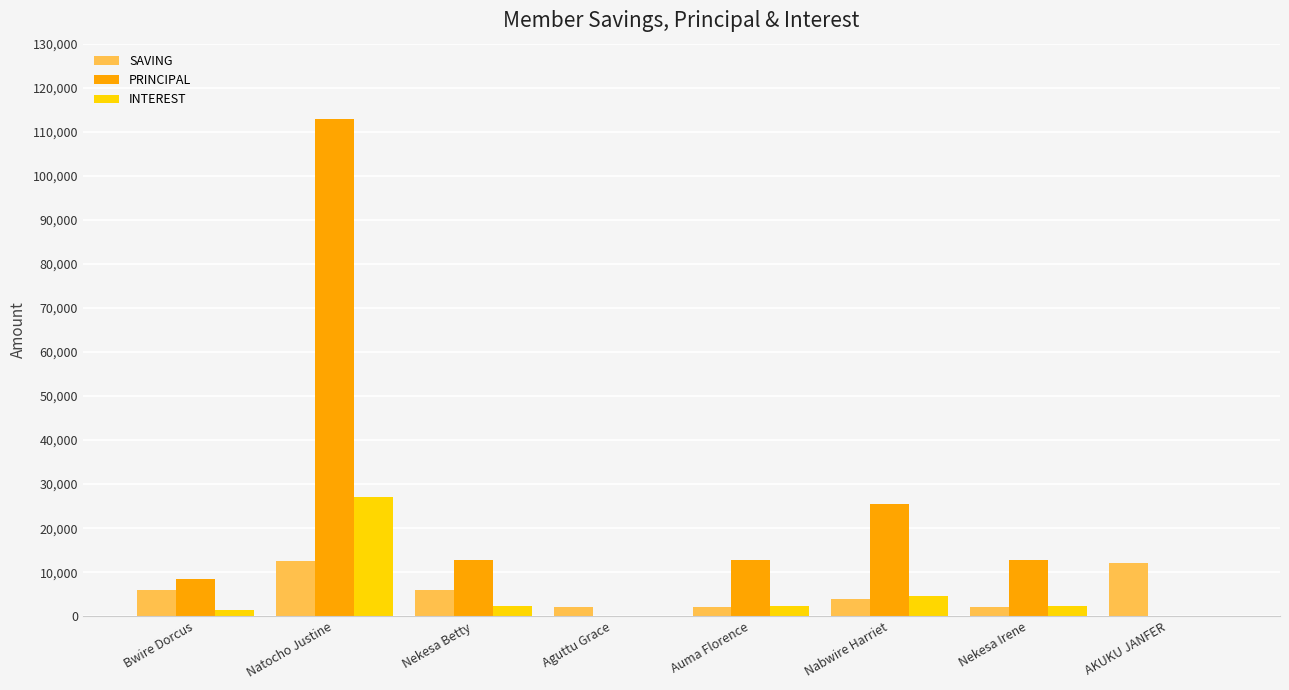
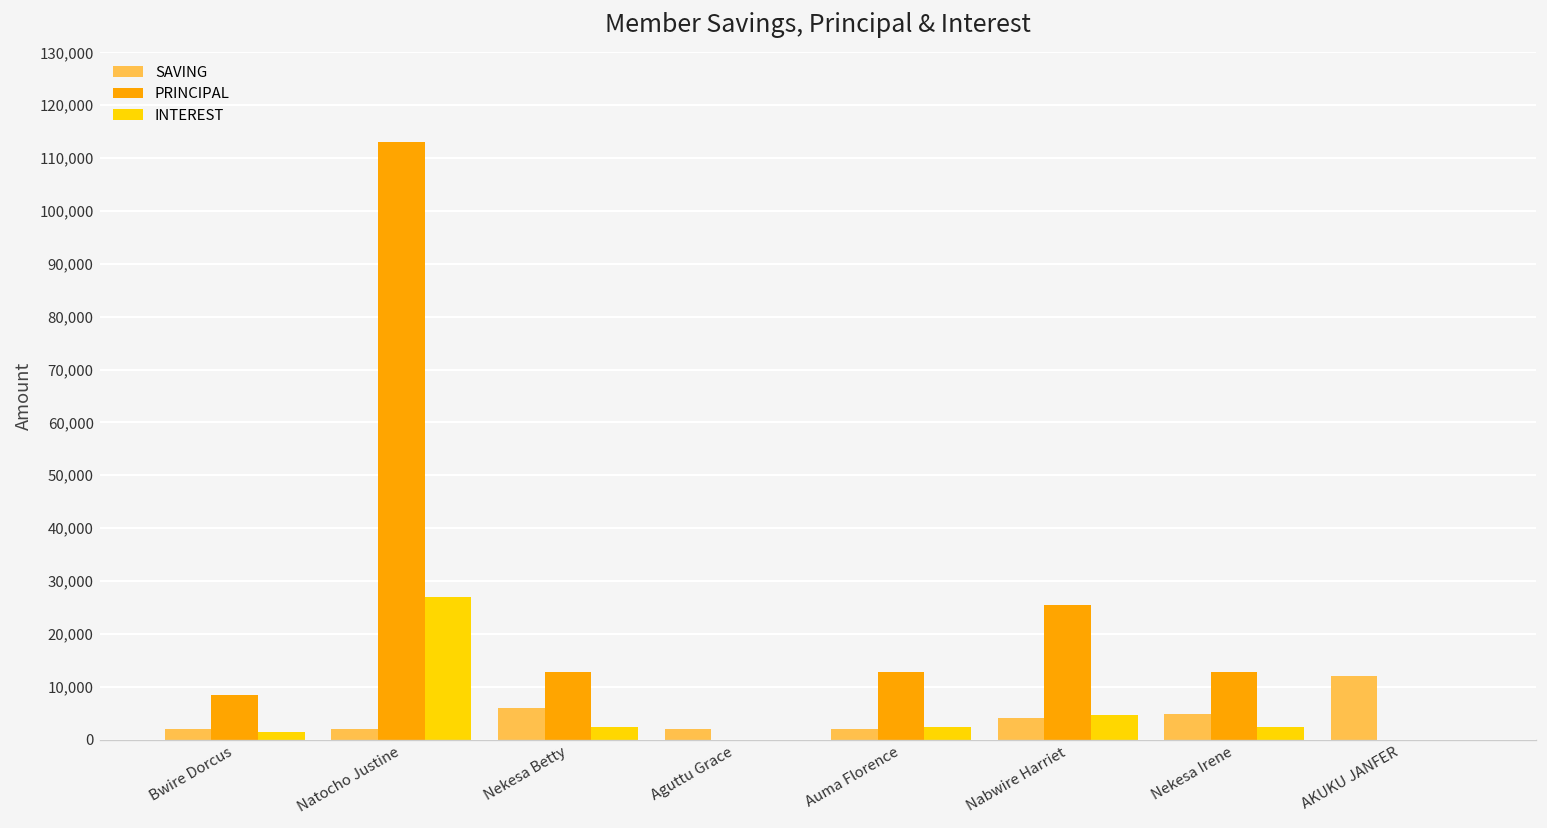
SAVING, Bwire Dorcus: 6,000 -> 2,000
SAVING, Natocho Justine: 13,000 -> 2,000
SAVING, Nekesa Irene: 2,000 -> 5,000
